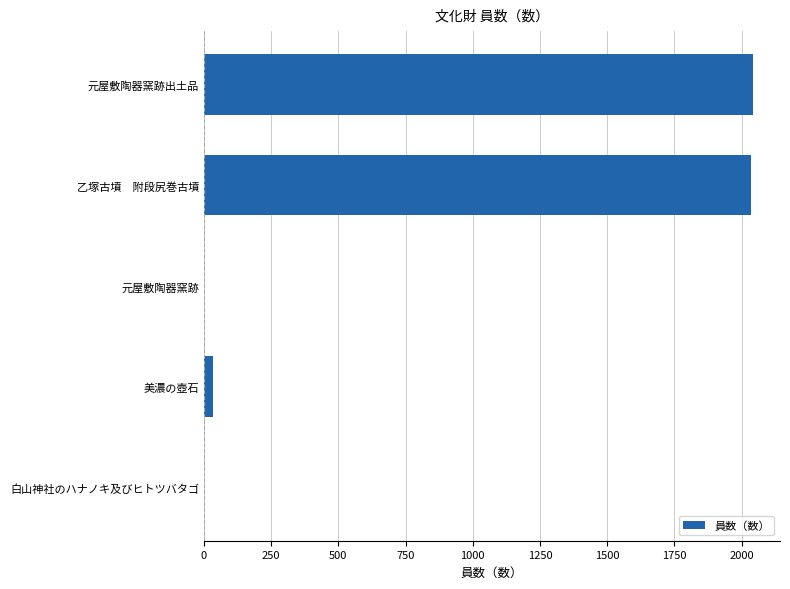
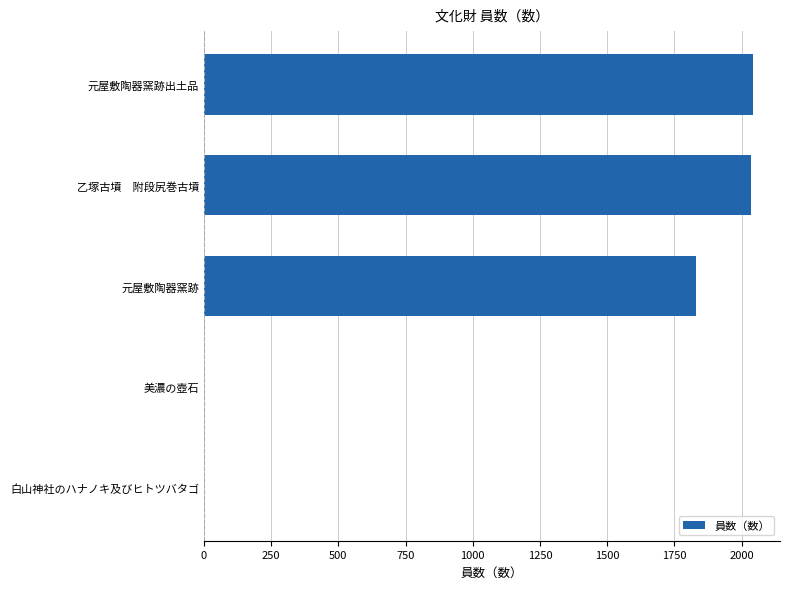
元屋敷陶器窯跡: 0 -> 1830
美濃の壺石: 30 -> 0
